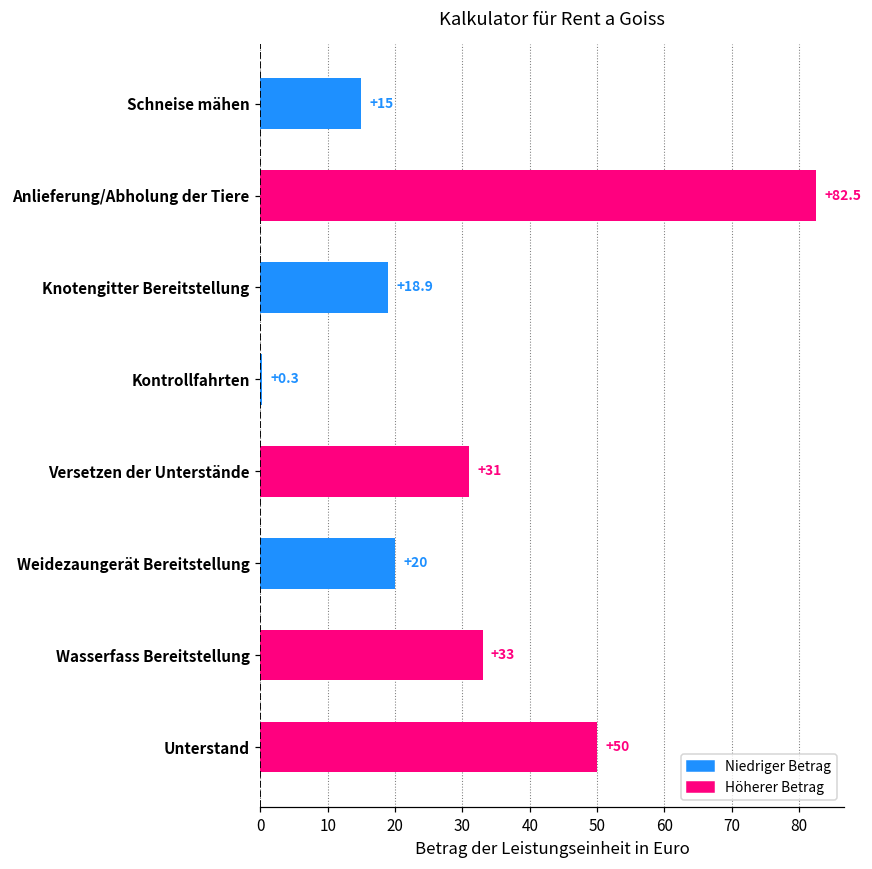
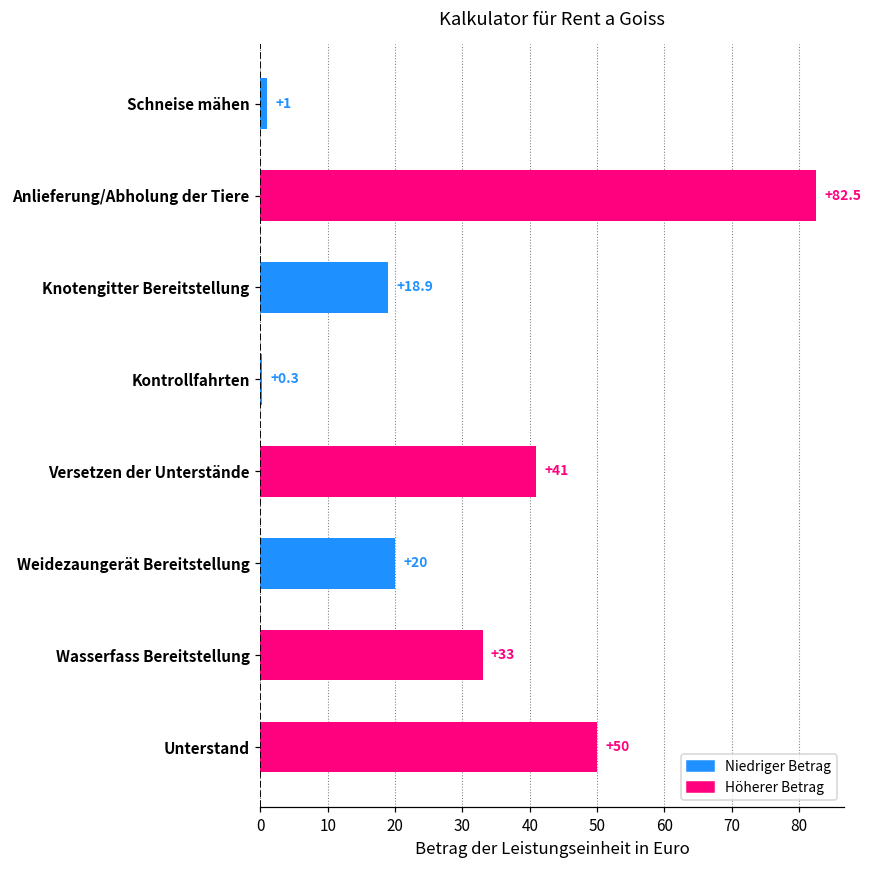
Schneise mähen: +15 -> +1
Versetzen der Unterstände: +31 -> +41
